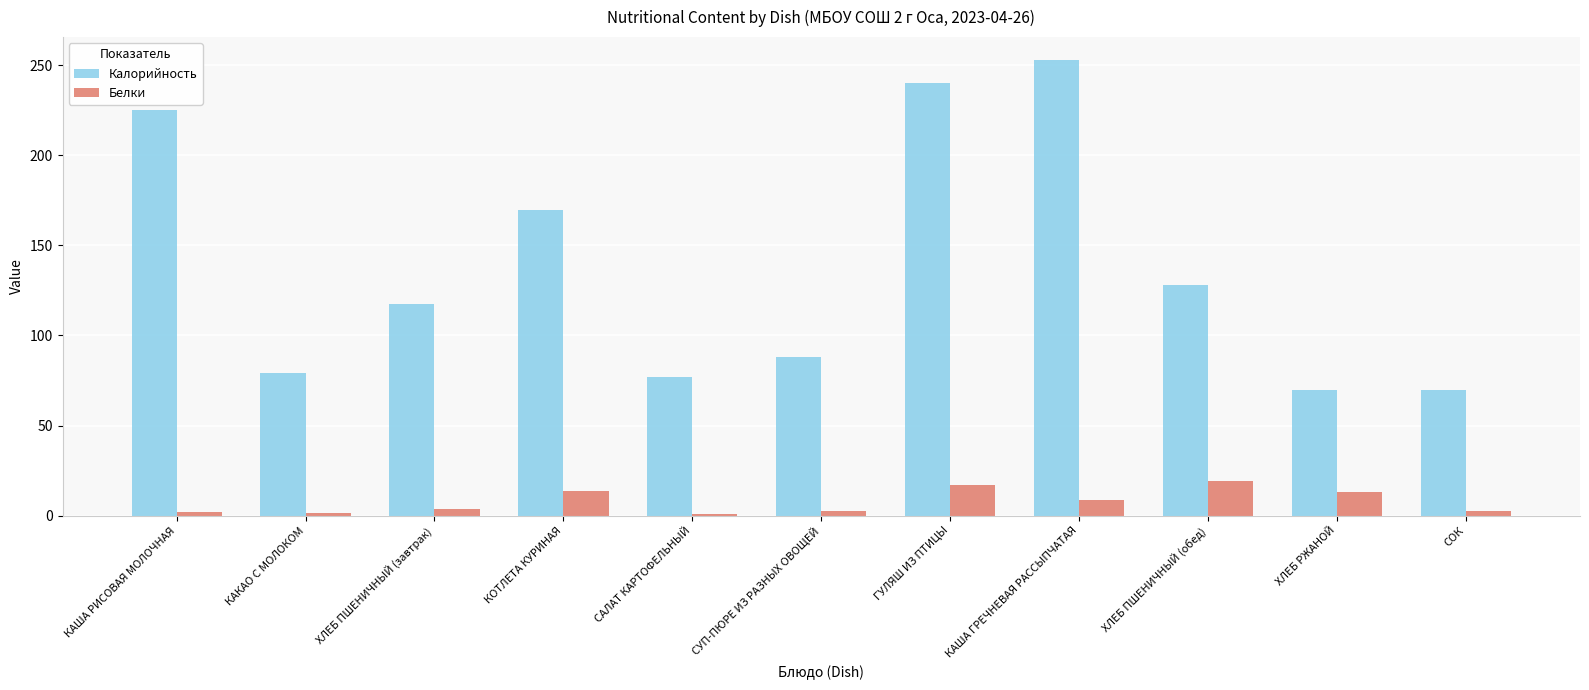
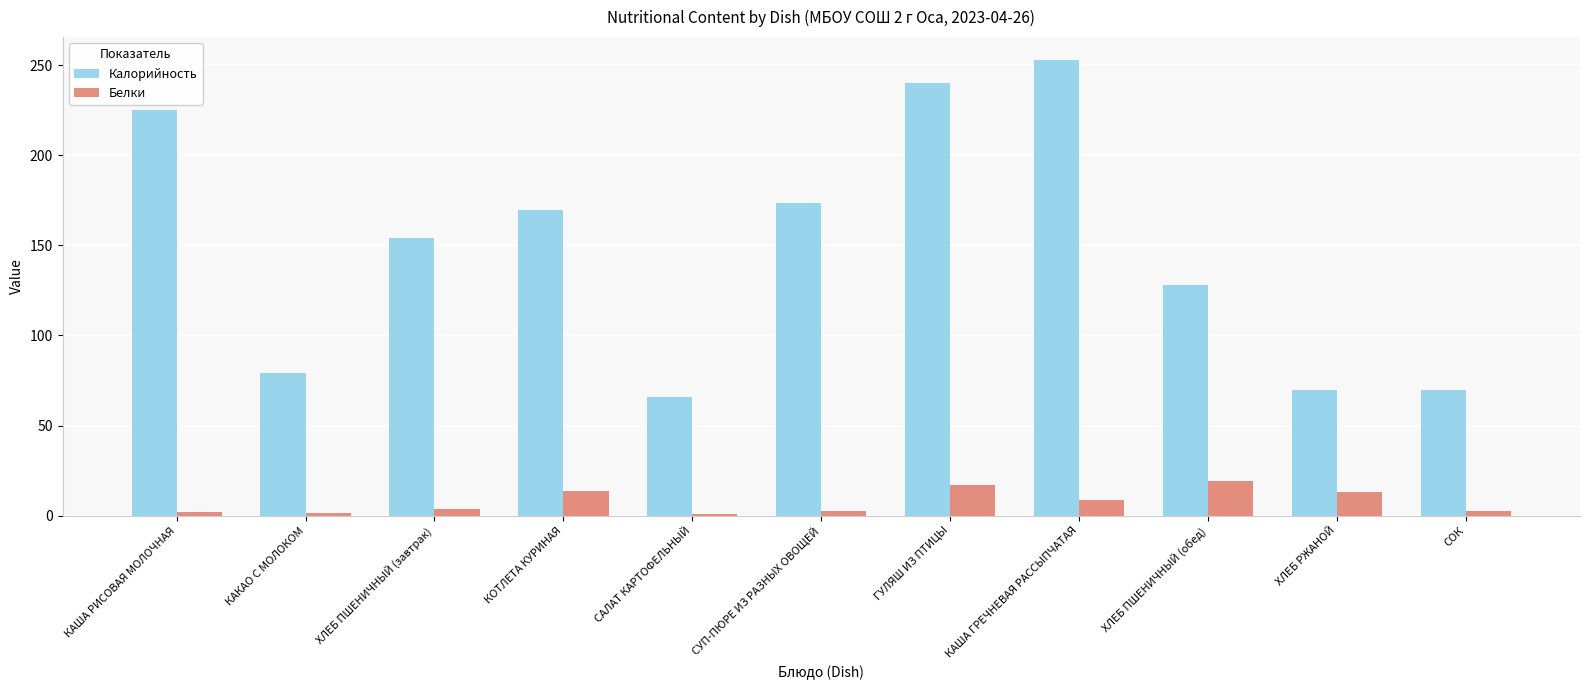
Калорийность, ХЛЕБ ПШЕНИЧНЫЙ (завтрак): 118 -> 154
Калорийность, САЛАТ КАРТОФЕЛЬНЫЙ: 77 -> 66
Калорийность, СУП-ПЮРЕ ИЗ РАЗНЫХ ОВОЩЕЙ: 88 -> 174
